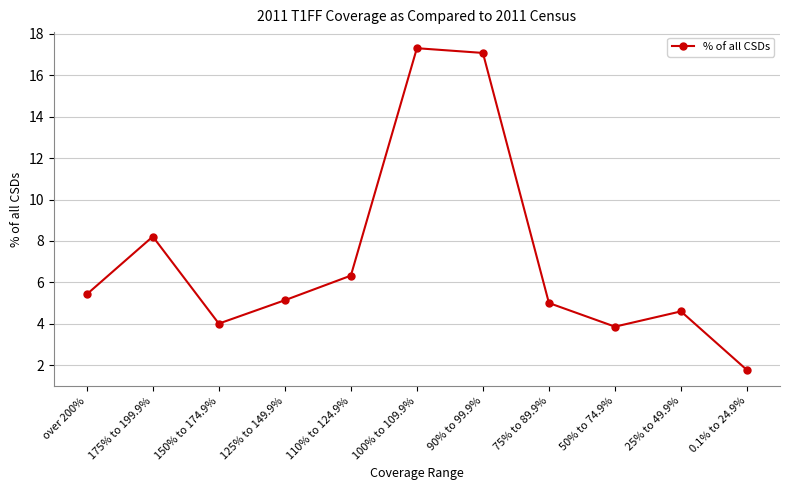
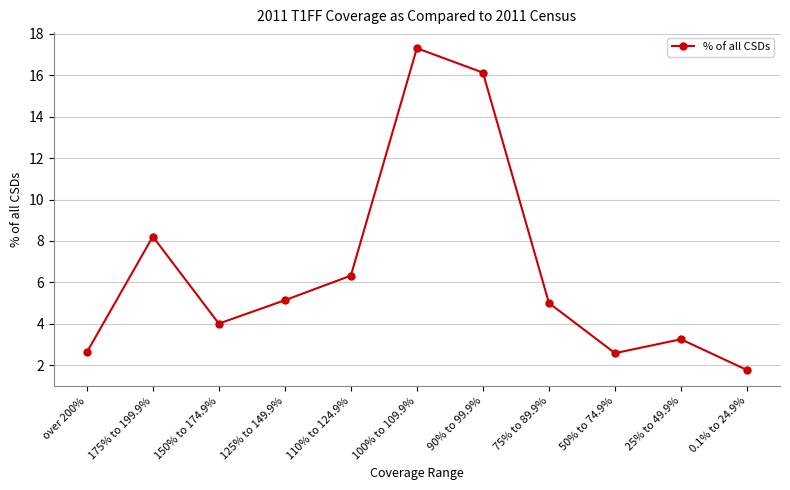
over 200%: 5.4 -> 2.6
90% to 99.9%: 17.1 -> 16.1
50% to 74.9%: 3.9 -> 2.6
25% to 49.9%: 4.6 -> 3.3
